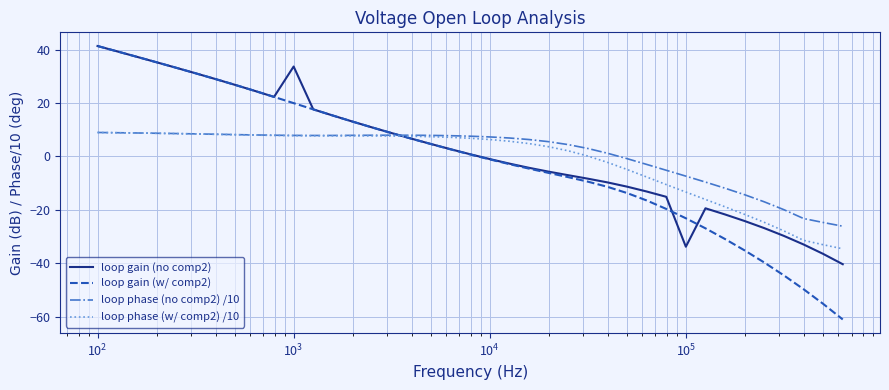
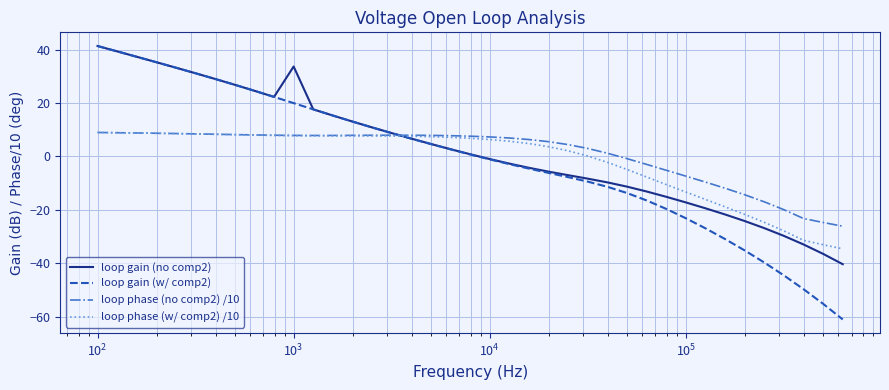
loop gain (no comp2), 10^5: -34 -> -17
